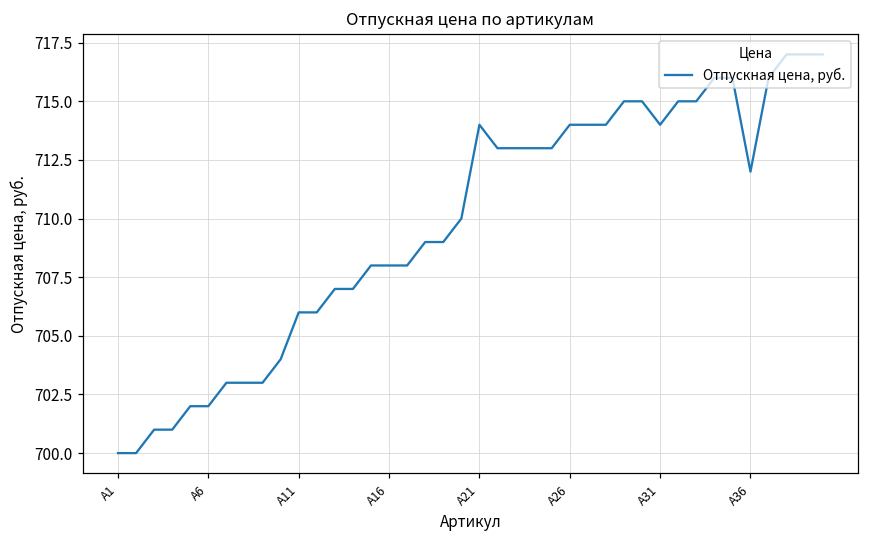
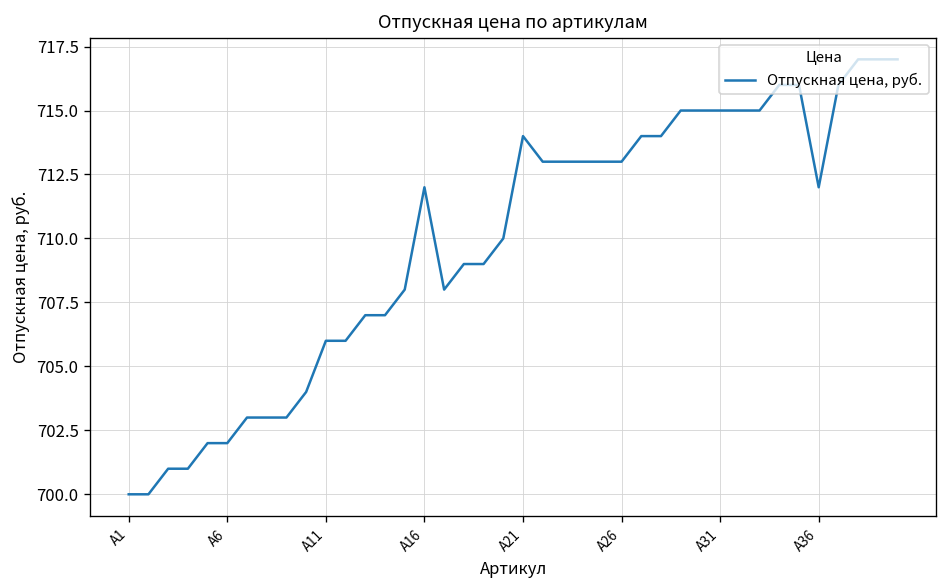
A16: 708 -> 712
A26: 714 -> 713
A31: 714 -> 715
